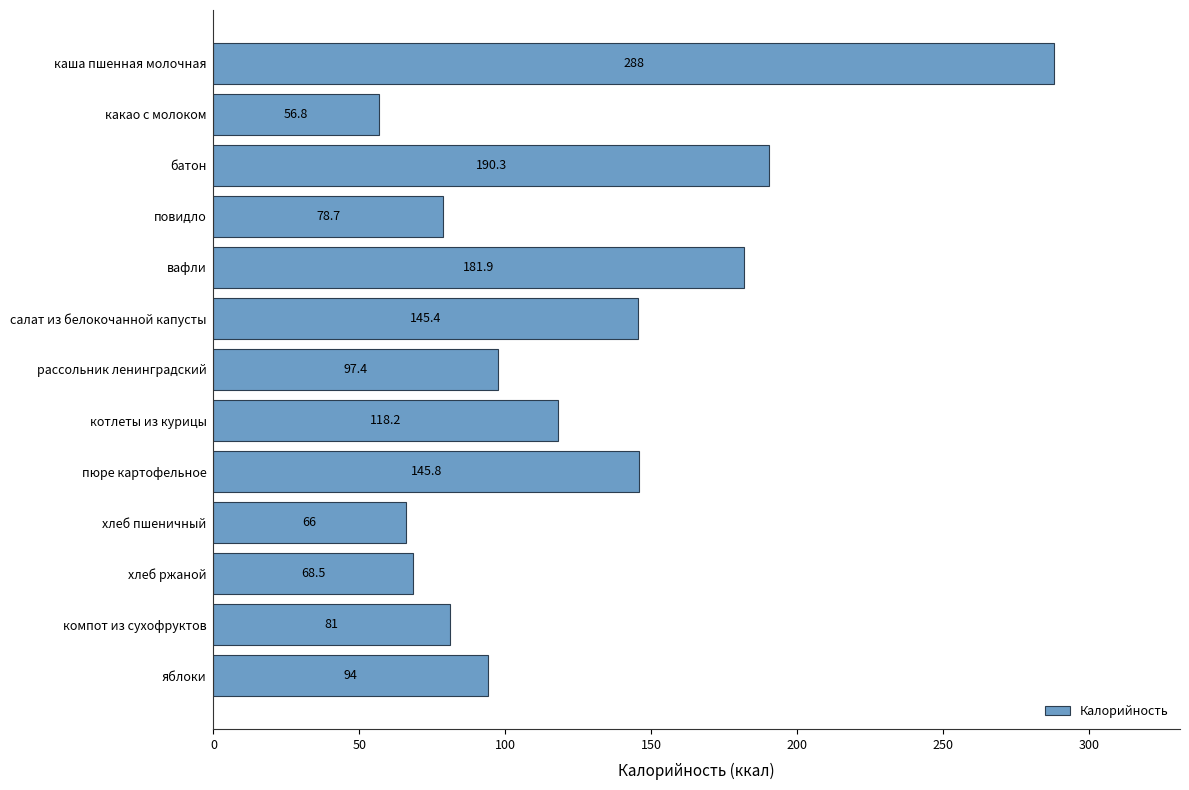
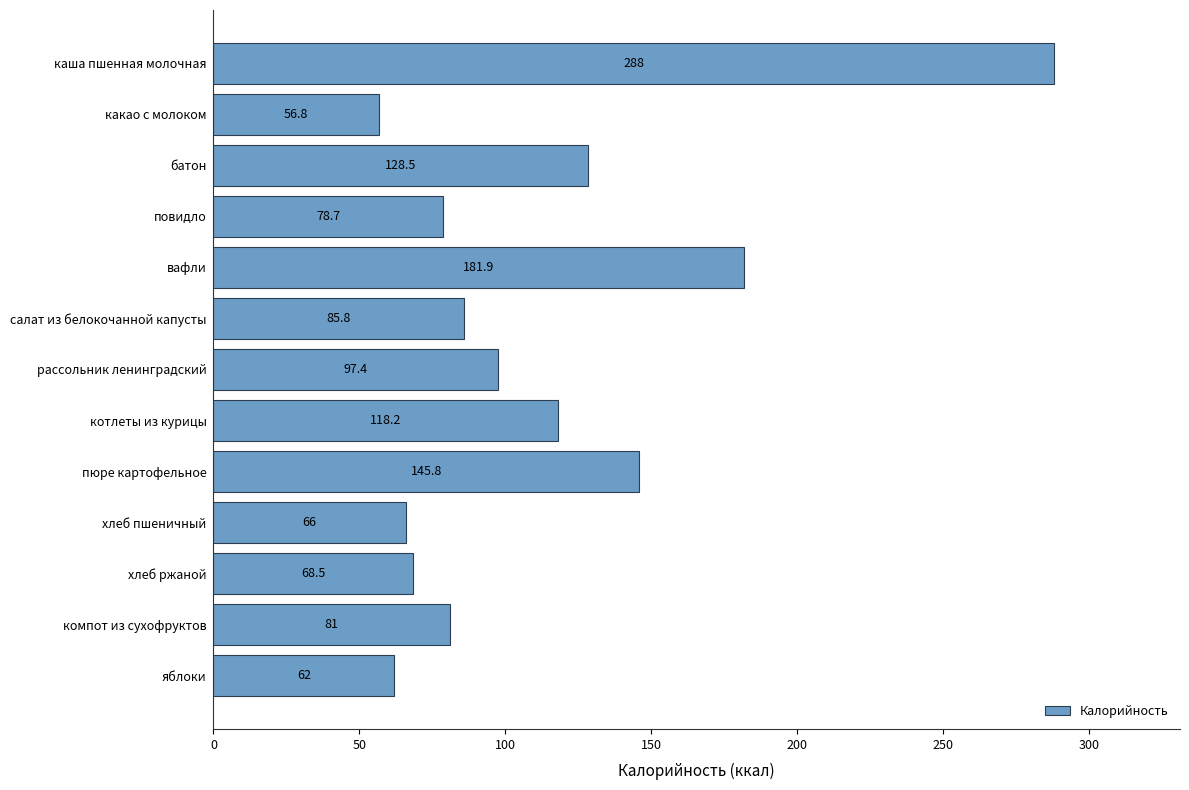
батон: 190.3 -> 128.5
салат из белокочанной капусты: 145.4 -> 85.8
яблоки: 94 -> 62
